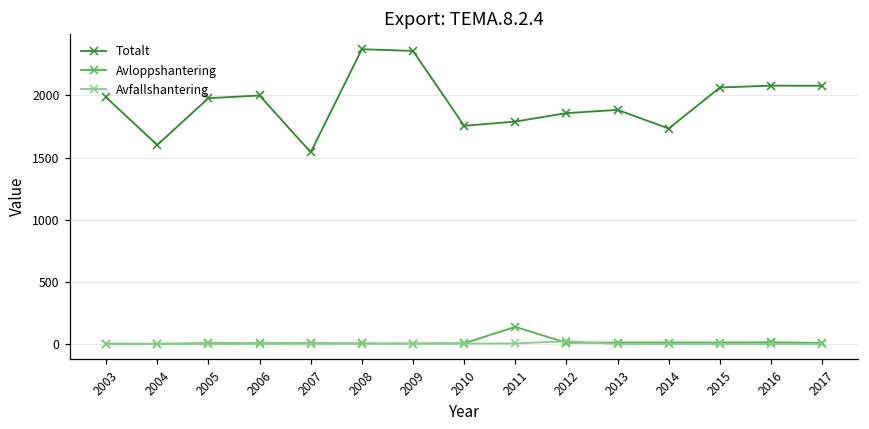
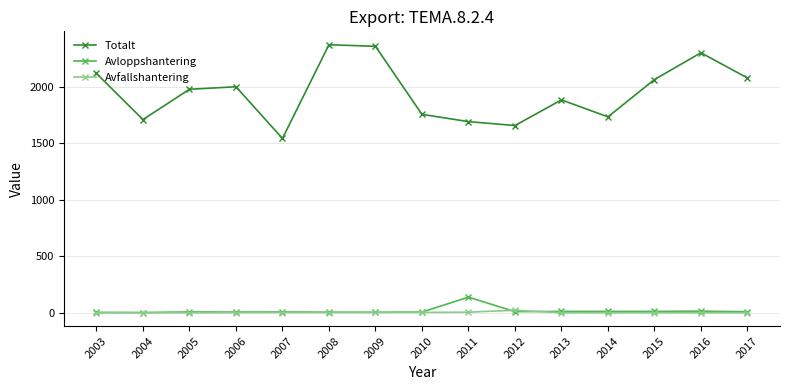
Totalt, 2003: 1980 -> 2120
Totalt, 2004: 1600 -> 1710
Totalt, 2011: 1790 -> 1690
Totalt, 2012: 1860 -> 1660
Totalt, 2016: 2080 -> 2300
